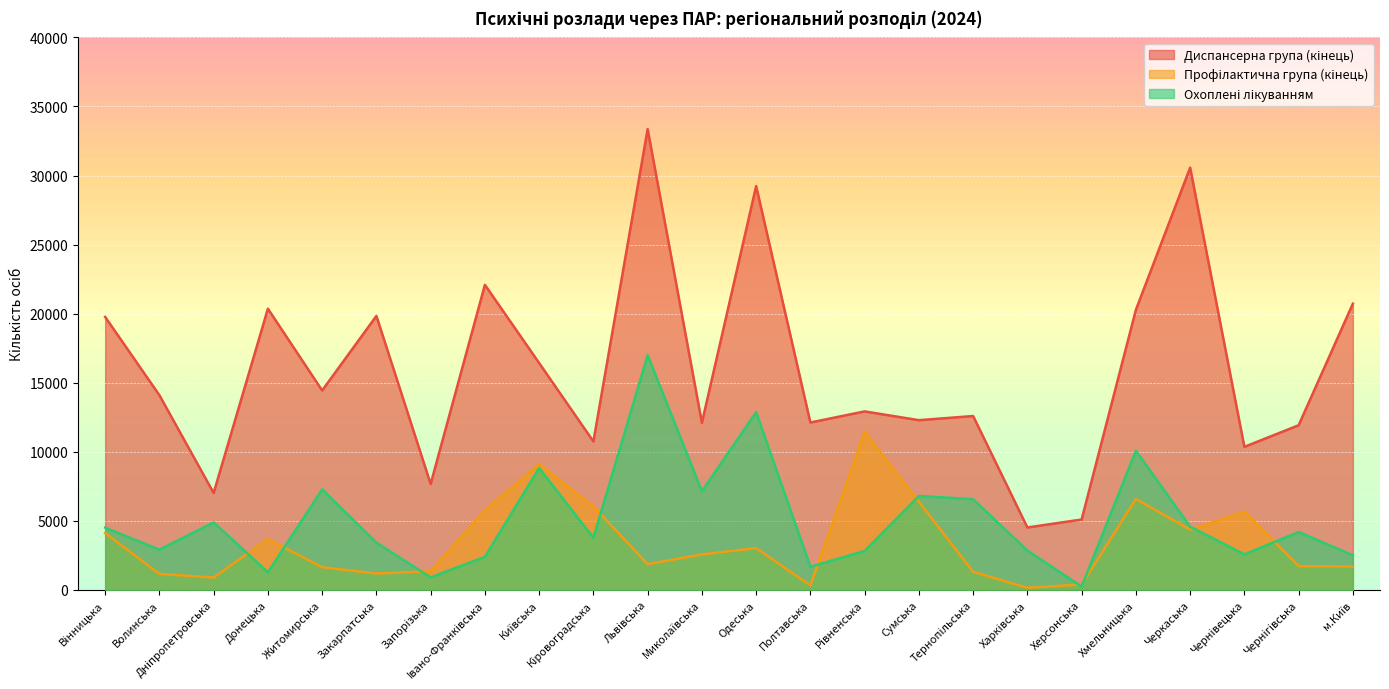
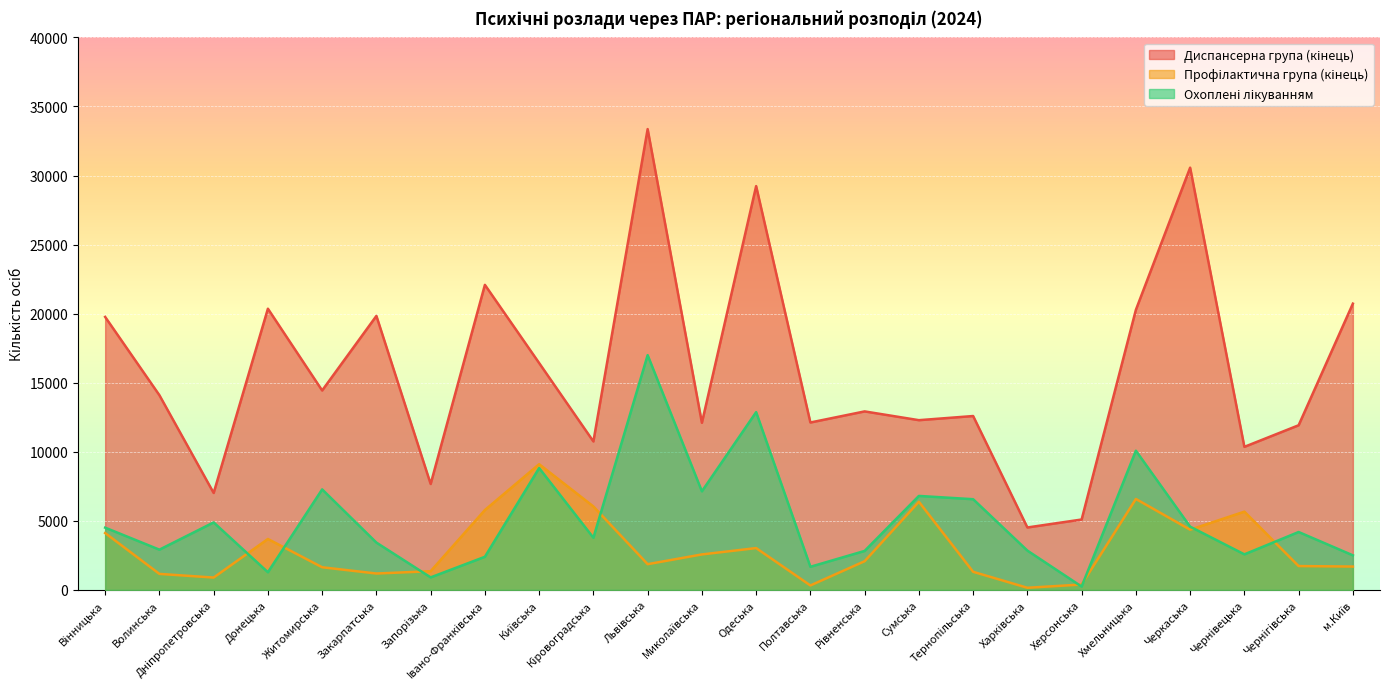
Профілактична група (кінець), Рівненська: 11500 -> 2100
